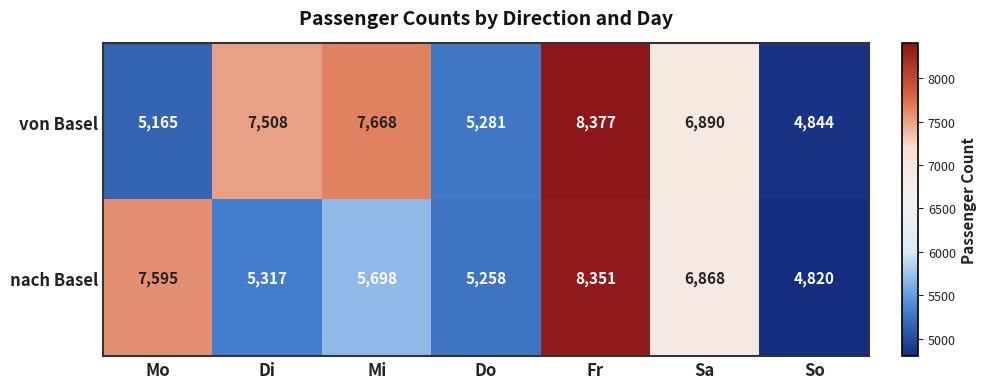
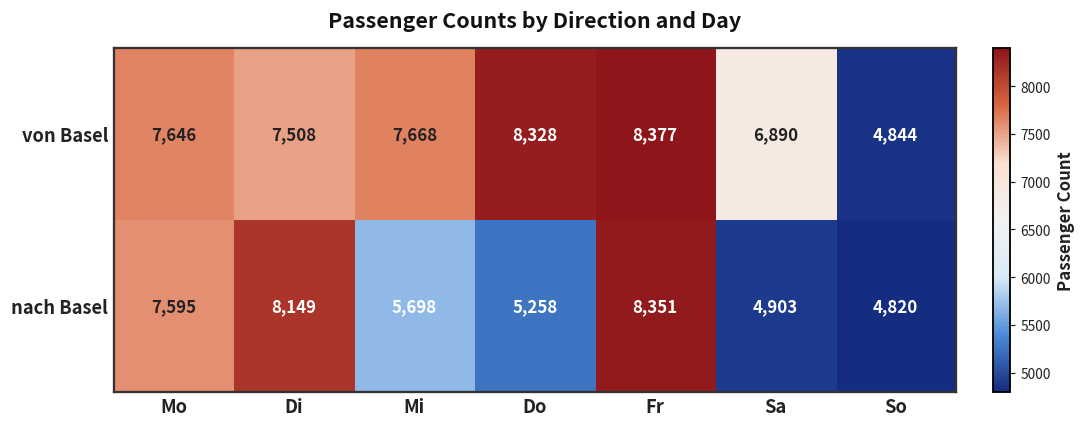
von Basel, Mo: 5,165 -> 7,646
von Basel, Do: 5,281 -> 8,328
nach Basel, Di: 5,317 -> 8,149
nach Basel, Sa: 6,868 -> 4,903
